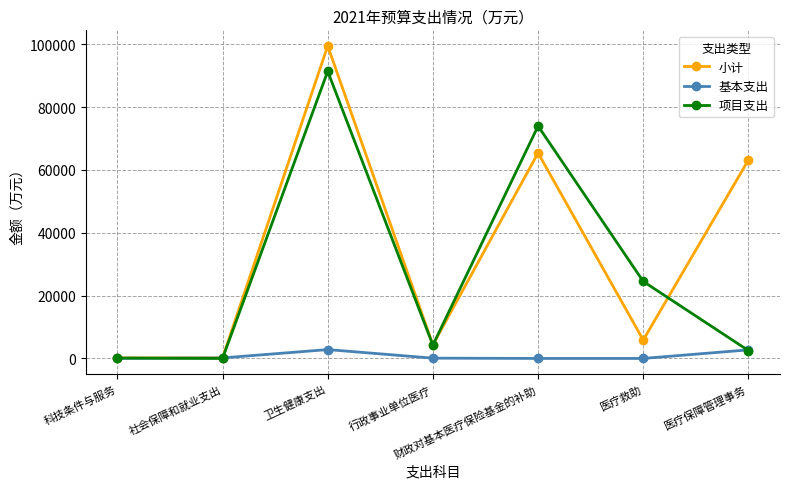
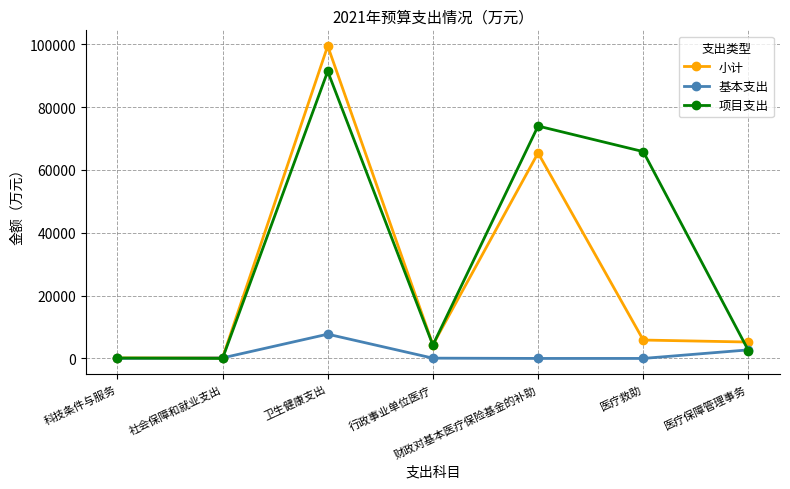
基本支出, 卫生健康支出: 3000 -> 8000
项目支出, 医疗救助: 25000 -> 66000
小计, 医疗保障管理事务: 63000 -> 5000
